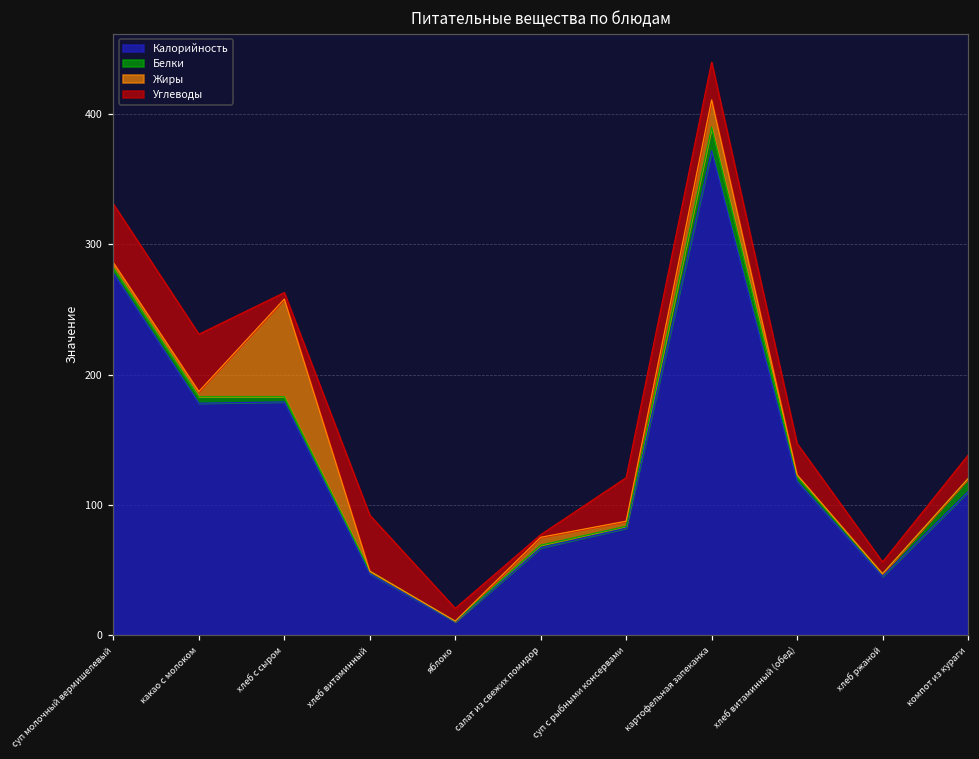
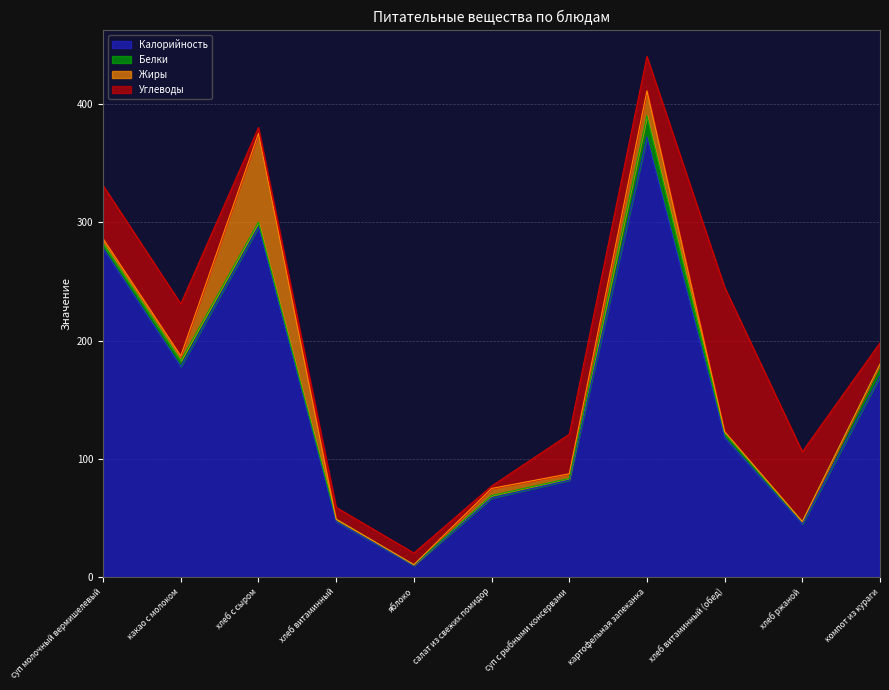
Калорийность, хлеб с сыром: 179 -> 296
Углеводы, хлеб витаминный: 43 -> 10
Углеводы, хлеб витаминный (обед): 24 -> 122
Углеводы, хлеб ржаной: 9 -> 59
Калорийность, компот из кураги: 110 -> 170
